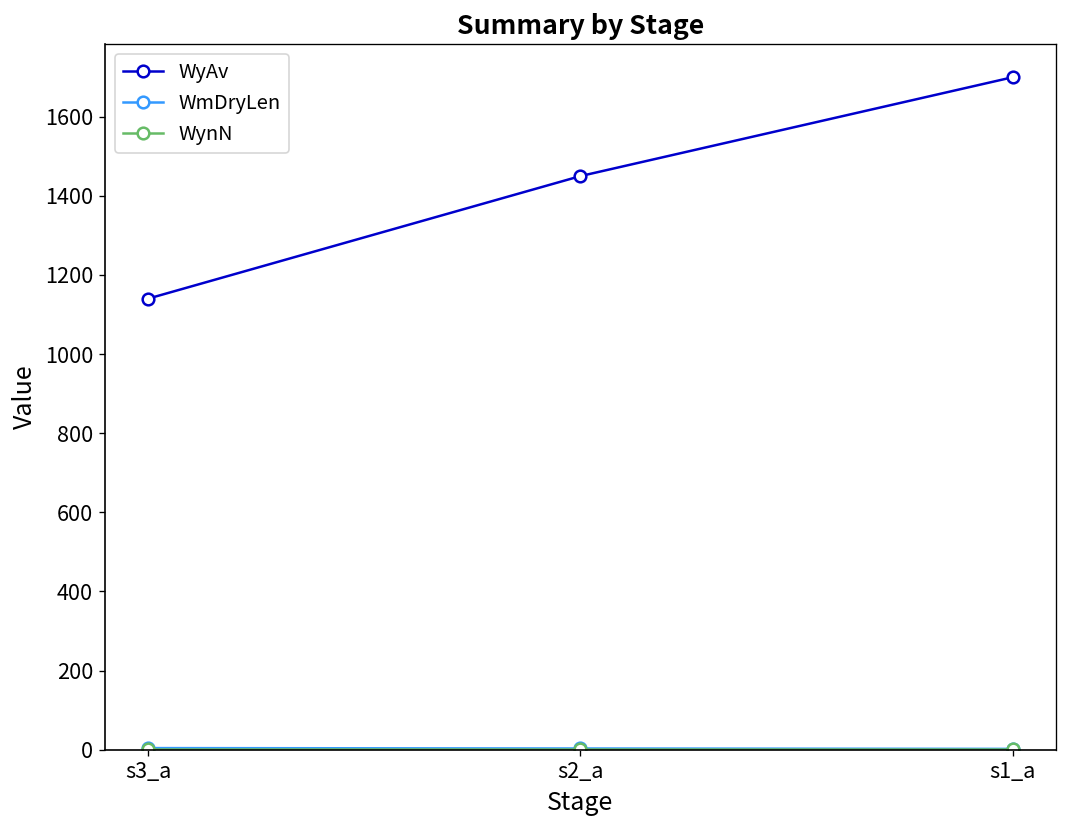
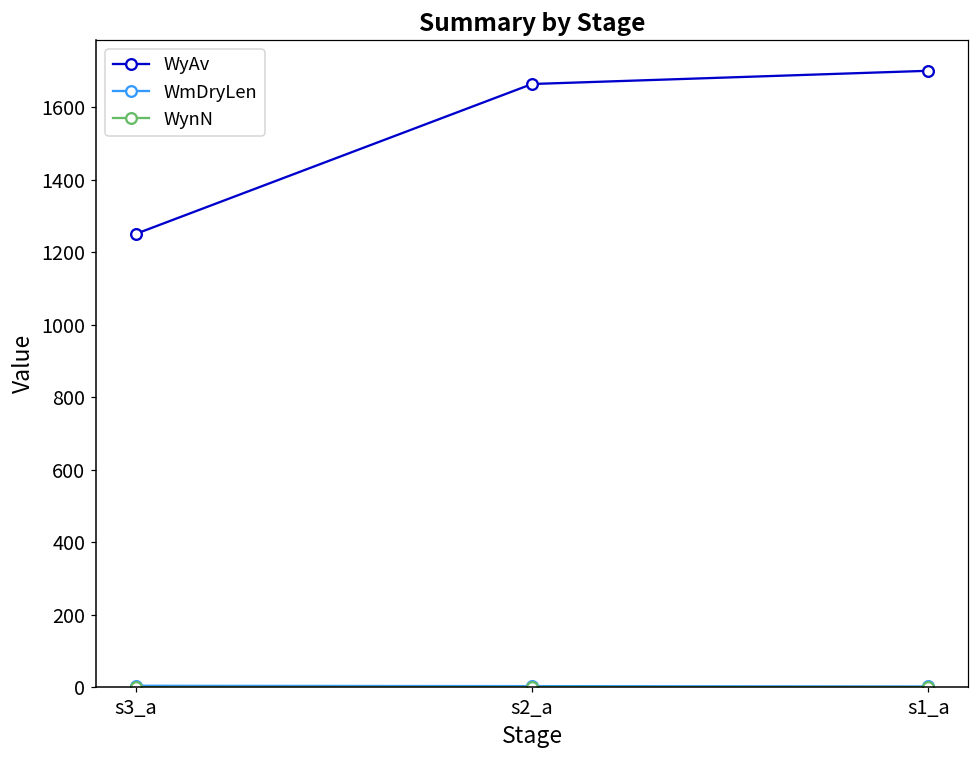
WyAv, s3_a: 1140 -> 1250
WyAv, s2_a: 1450 -> 1660
